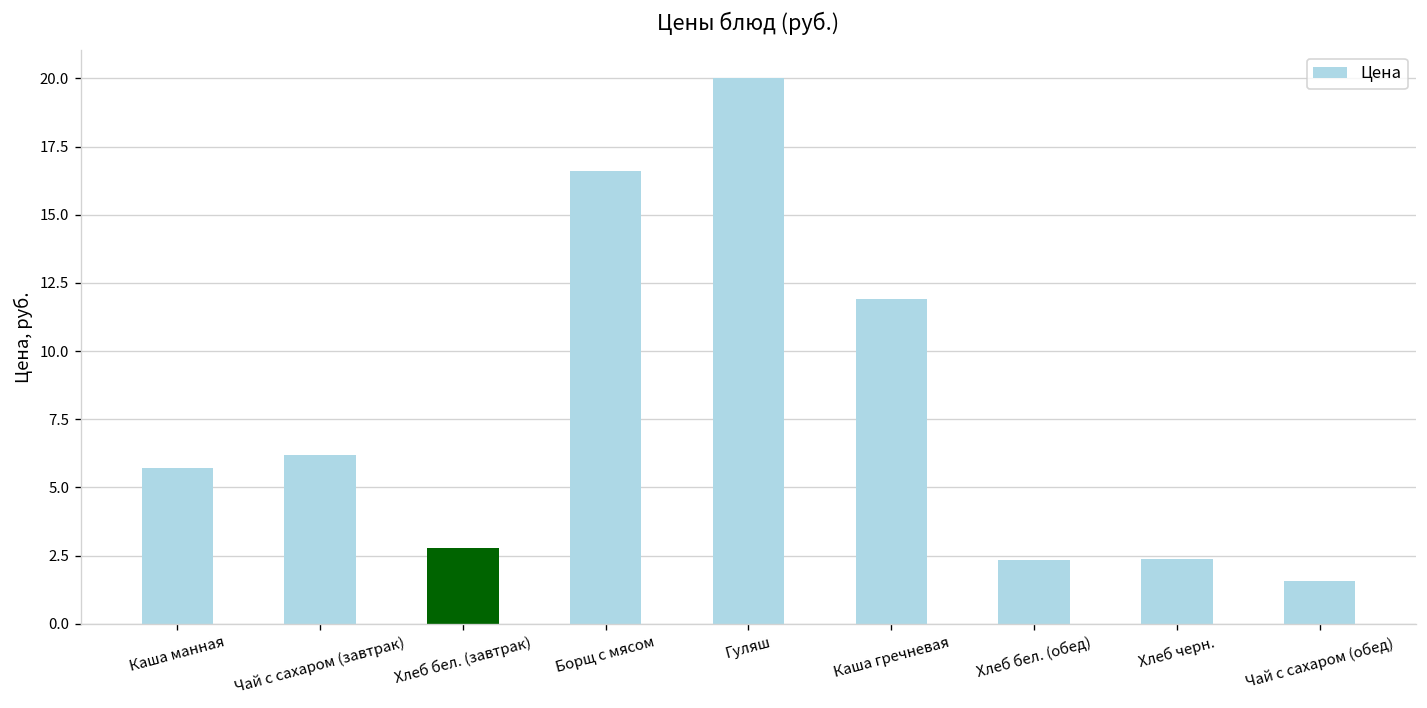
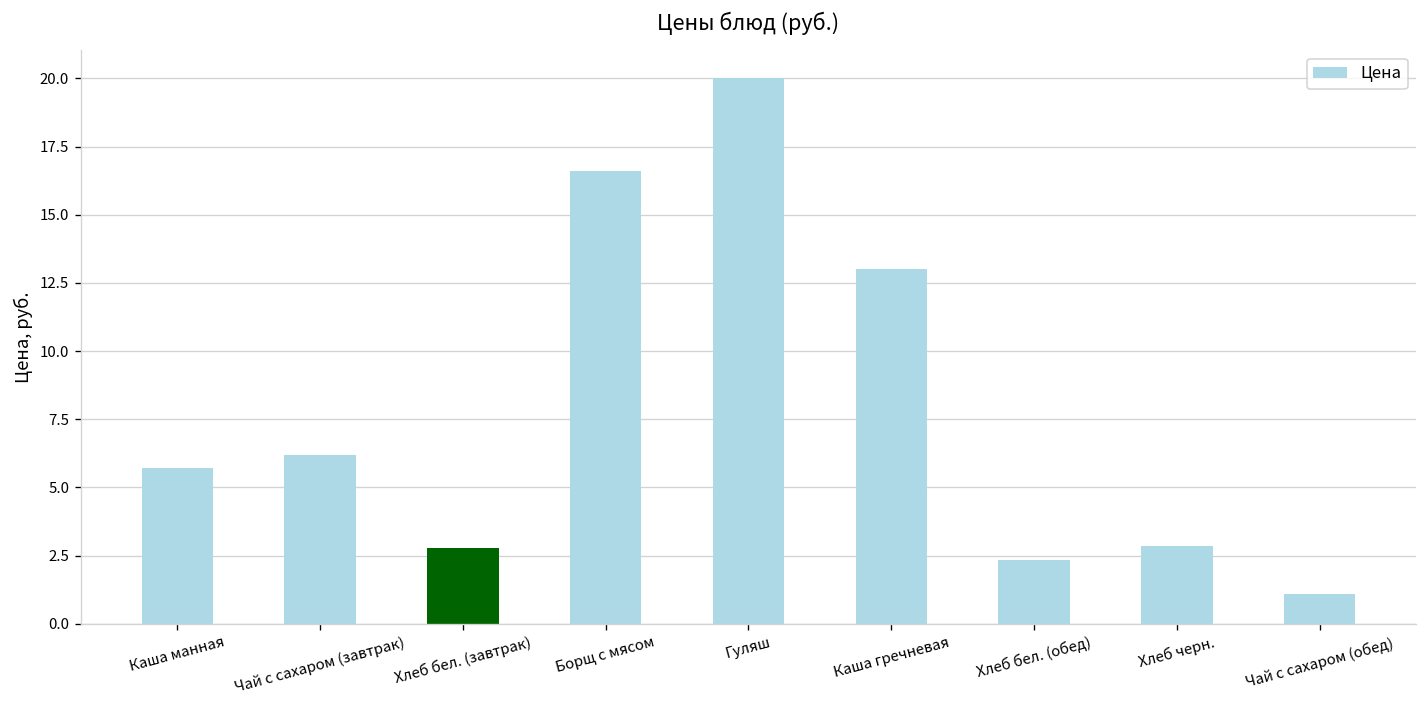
Каша гречневая: 11.9 -> 13.0
Хлеб черн.: 2.4 -> 2.9
Чай с сахаром (обед): 1.6 -> 1.1
